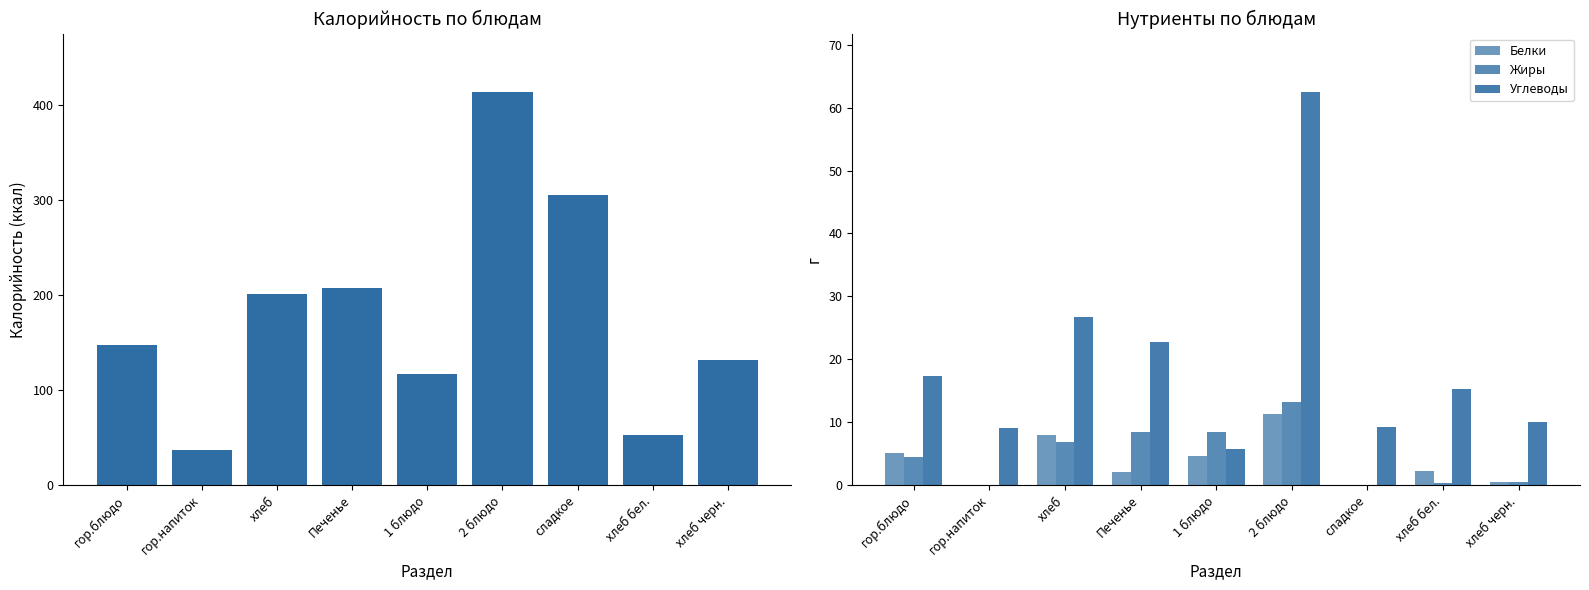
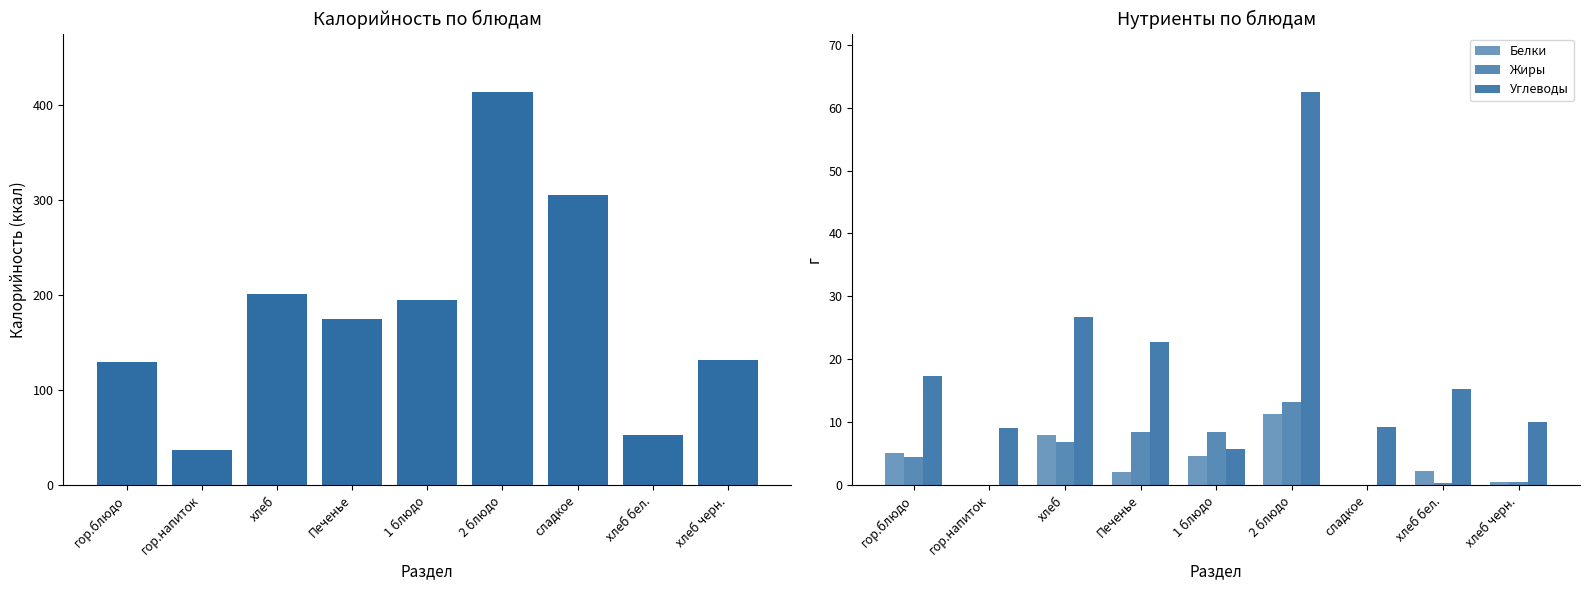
Калорийность по блюдам, гор.блюдо: 150 -> 130
Калорийность по блюдам, Печенье: 210 -> 180
Калорийность по блюдам, 1 блюдо: 120 -> 190
